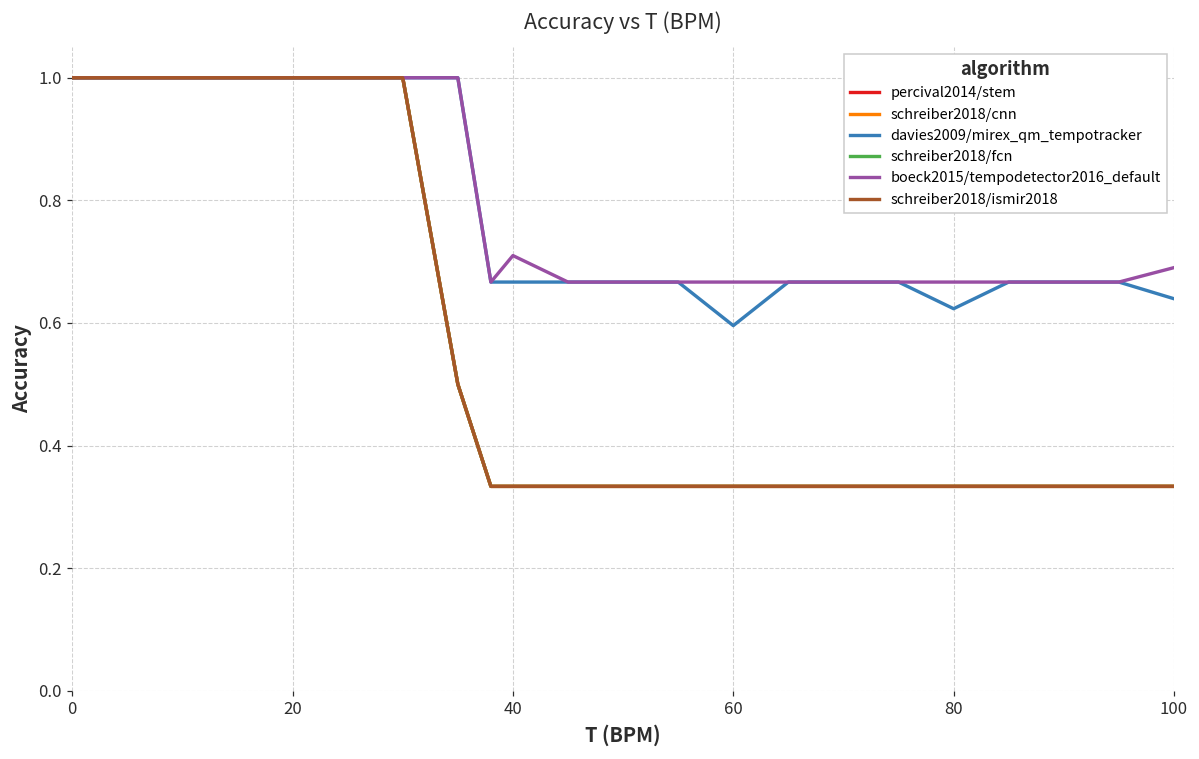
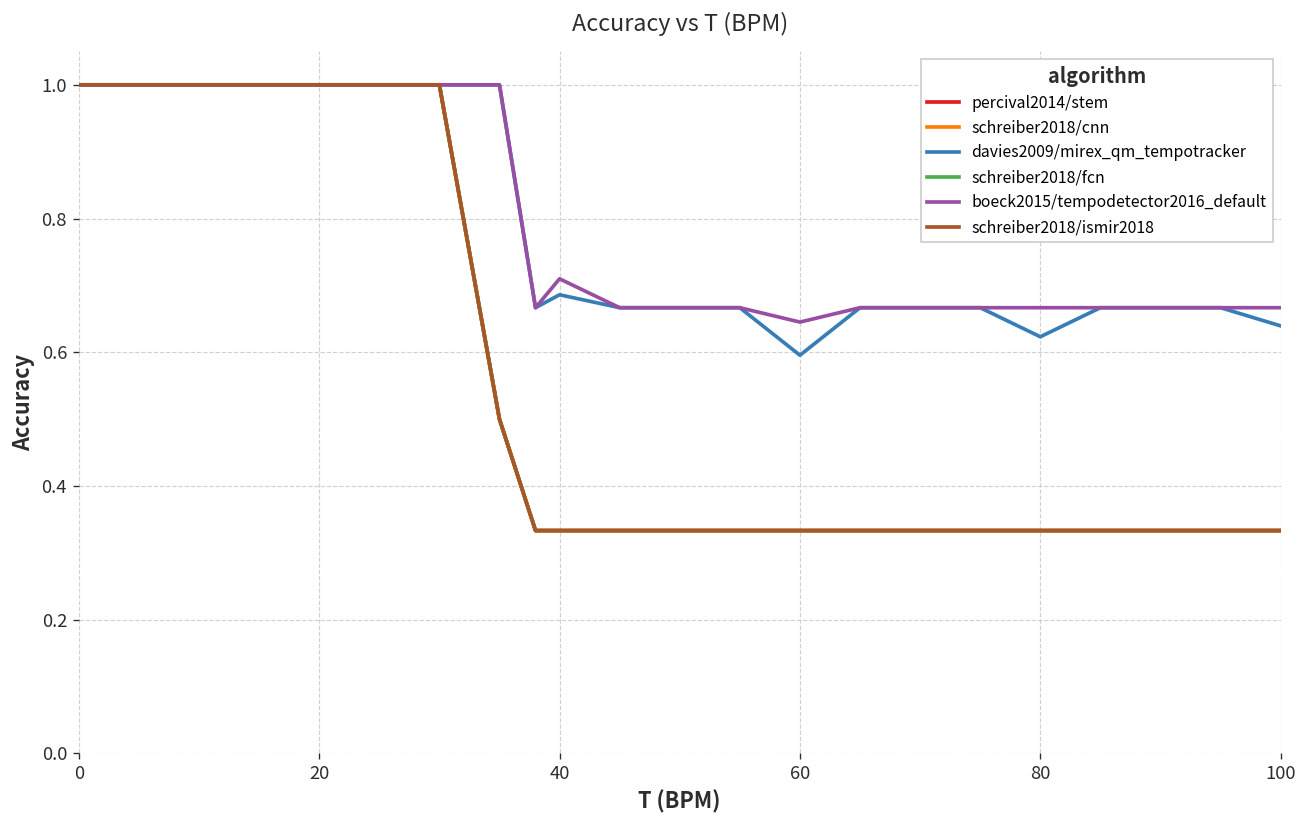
davies2009/mirex_qm_tempotracker, 40: 0.67 -> 0.69
boeck2015/tempodetector2016_default, 60: 0.67 -> 0.65
boeck2015/tempodetector2016_default, 100: 0.69 -> 0.67
